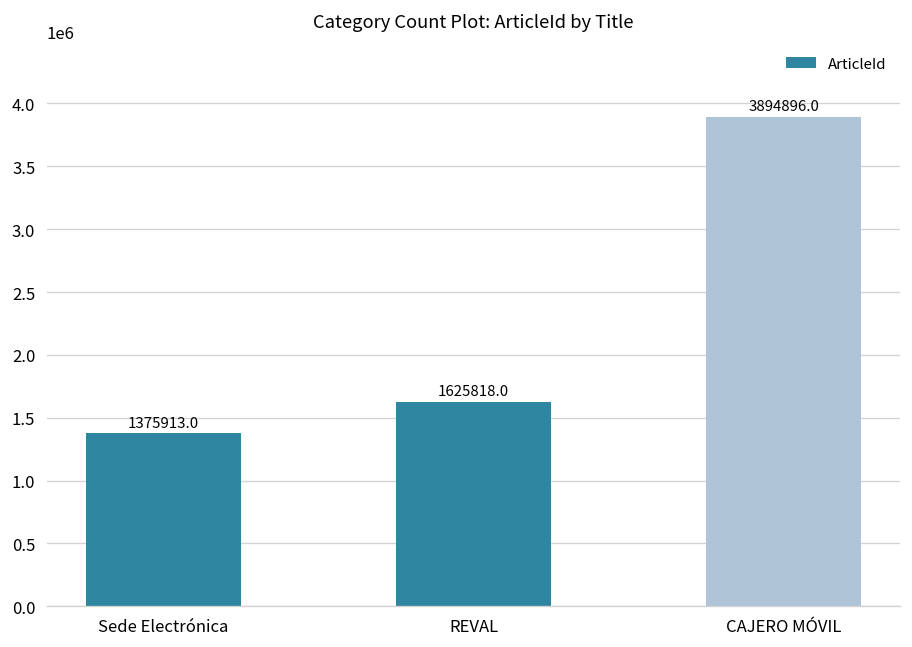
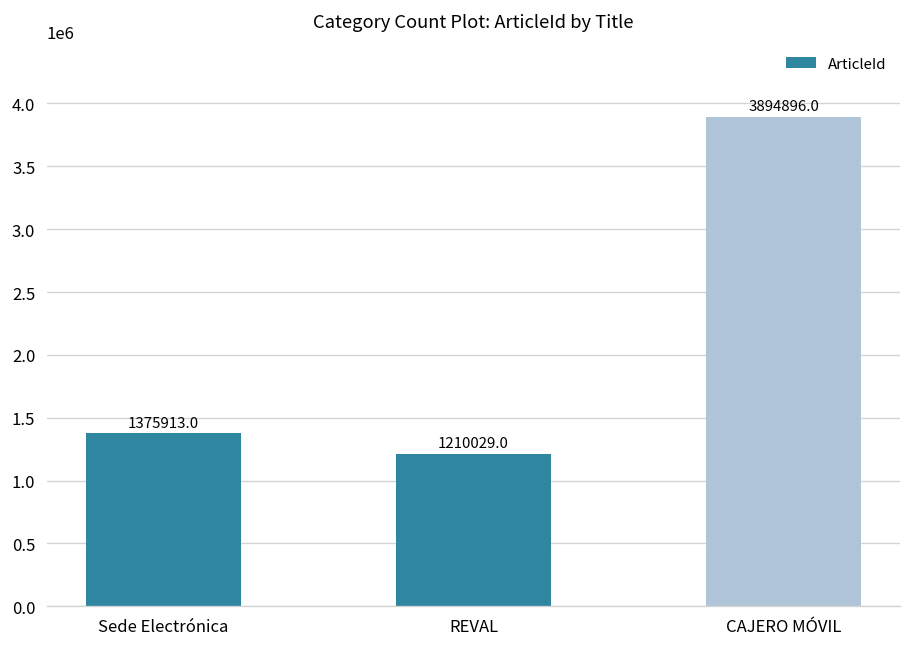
REVAL: 1625818.0 -> 1210029.0
